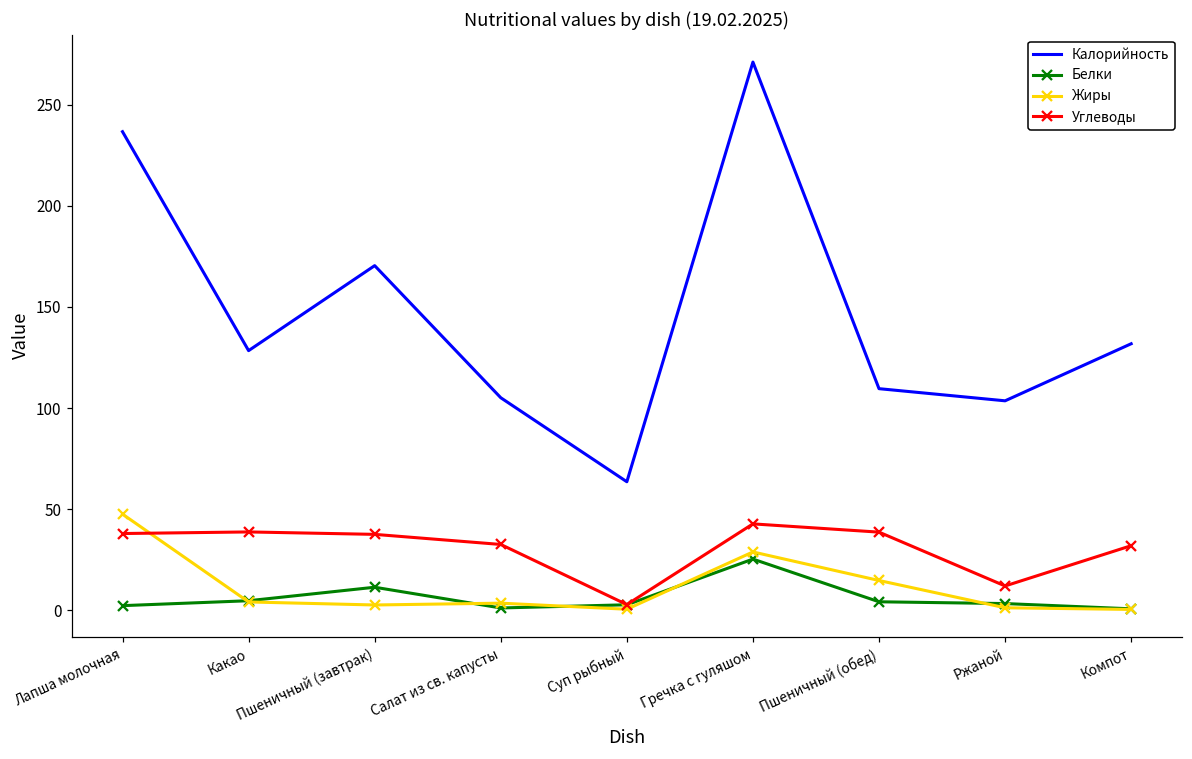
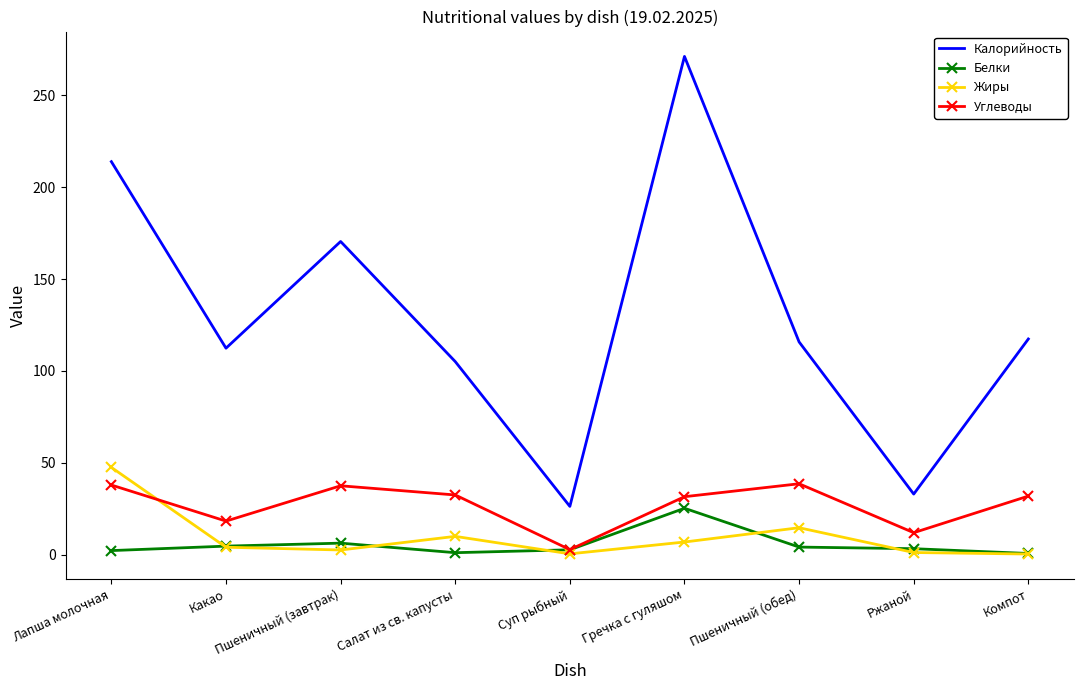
Калорийность, Лапша молочная: 237 -> 214
Калорийность, Какао: 128 -> 112
Углеводы, Какао: 39 -> 18
Белки, Пшеничный (завтрак): 11 -> 6
Жиры, Салат из св. капусты: 4 -> 10
Калорийность, Суп рыбный: 64 -> 26
Жиры, Гречка с гуляшом: 29 -> 7
Углеводы, Гречка с гуляшом: 43 -> 32
Калорийность, Пшеничный (обед): 110 -> 116
Калорийность, Ржаной: 104 -> 33
Калорийность, Компот: 132 -> 117
